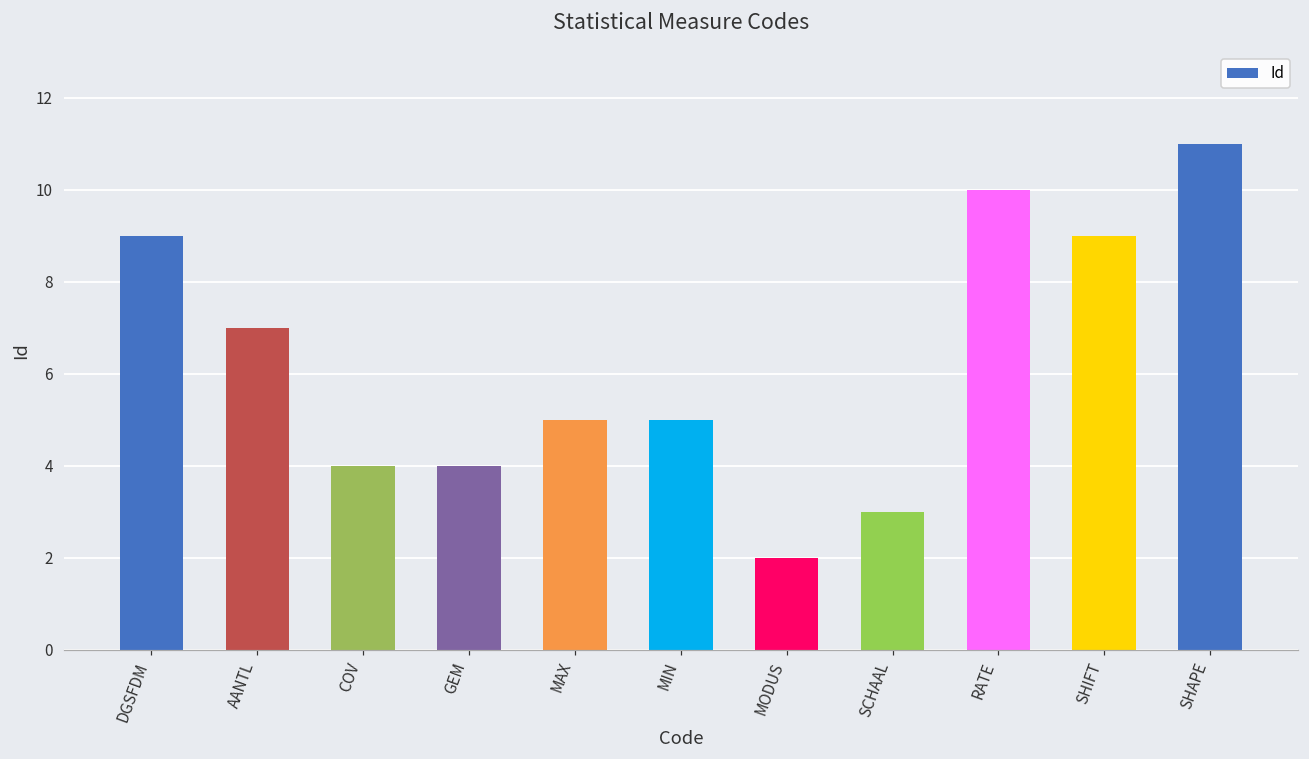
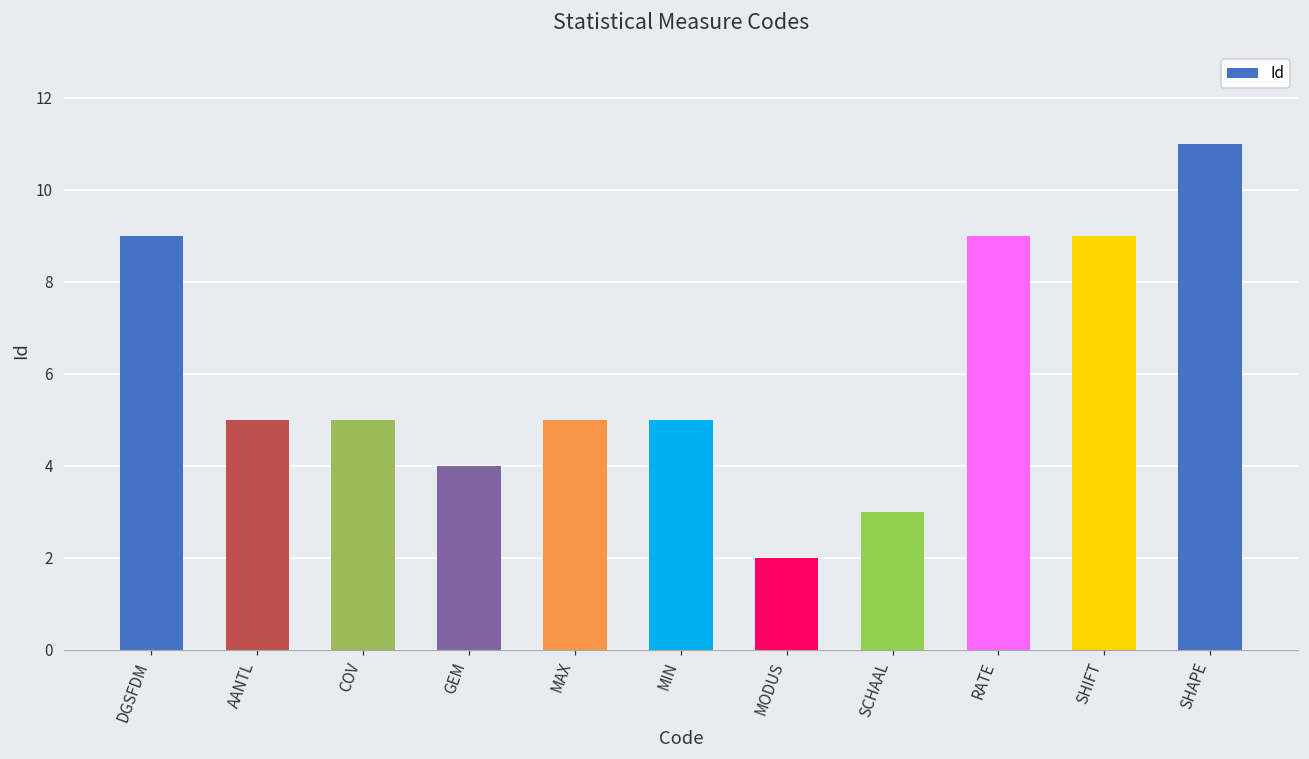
AANTL: 7 -> 5
COV: 4 -> 5
RATE: 10 -> 9
